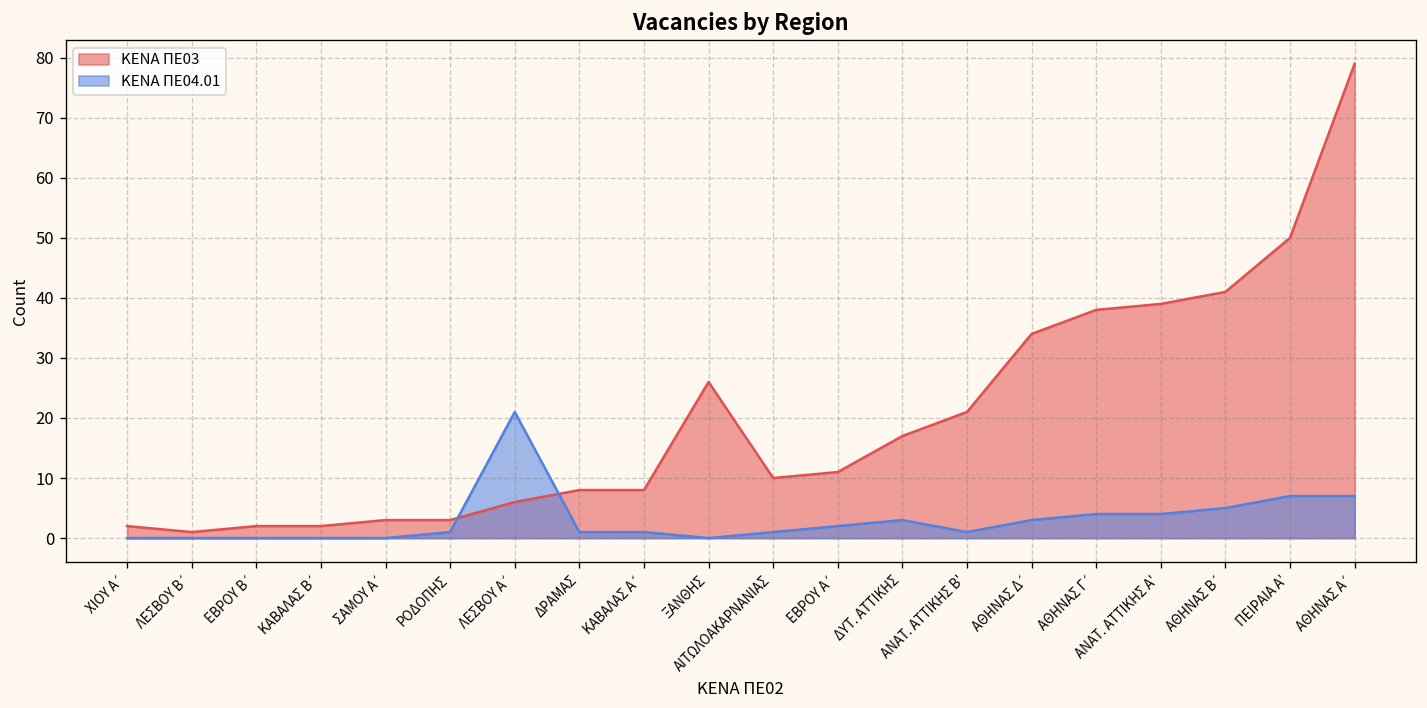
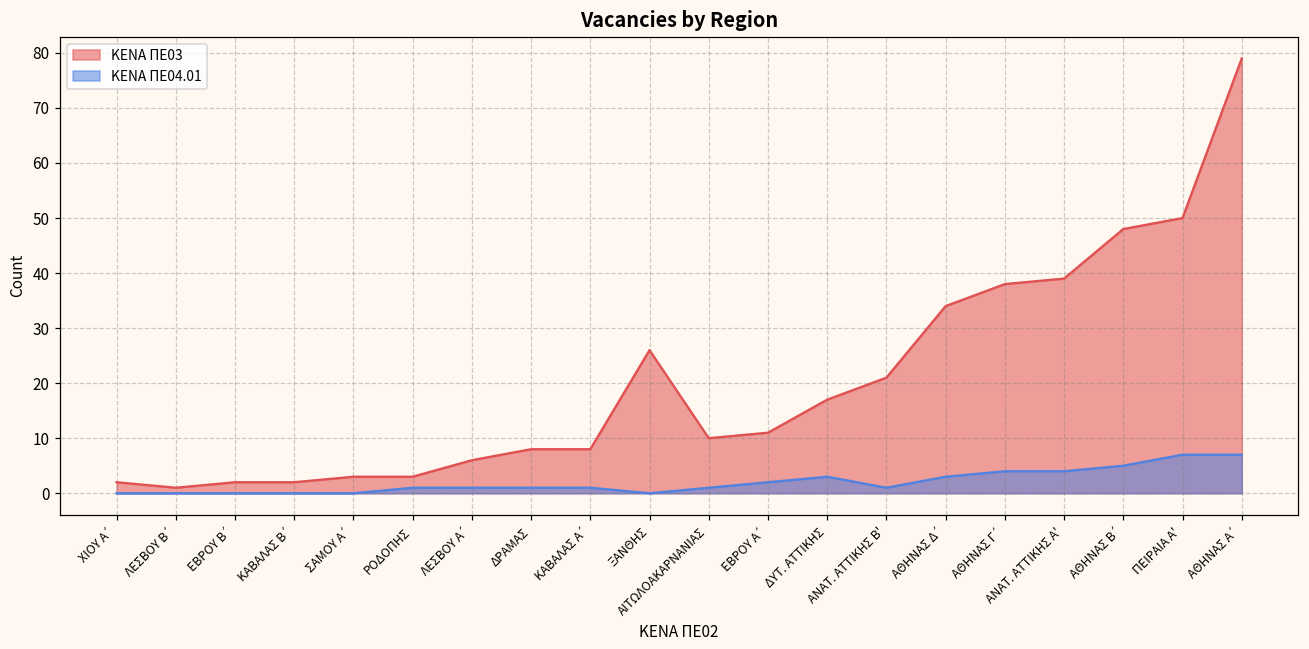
ΚΕΝΑ ΠΕ04.01, ΛΕΣΒΟΥ Α΄: 21 -> 1
ΚΕΝΑ ΠΕ03, ΑΘΗΝΑΣ Β΄: 41 -> 48
